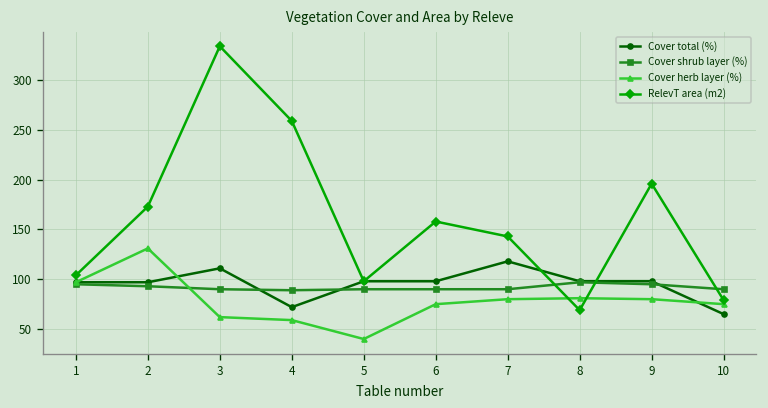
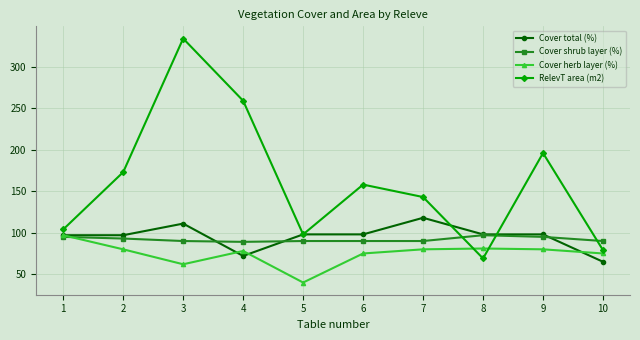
Cover herb layer (%), 2: 130 -> 80
Cover herb layer (%), 4: 60 -> 80
